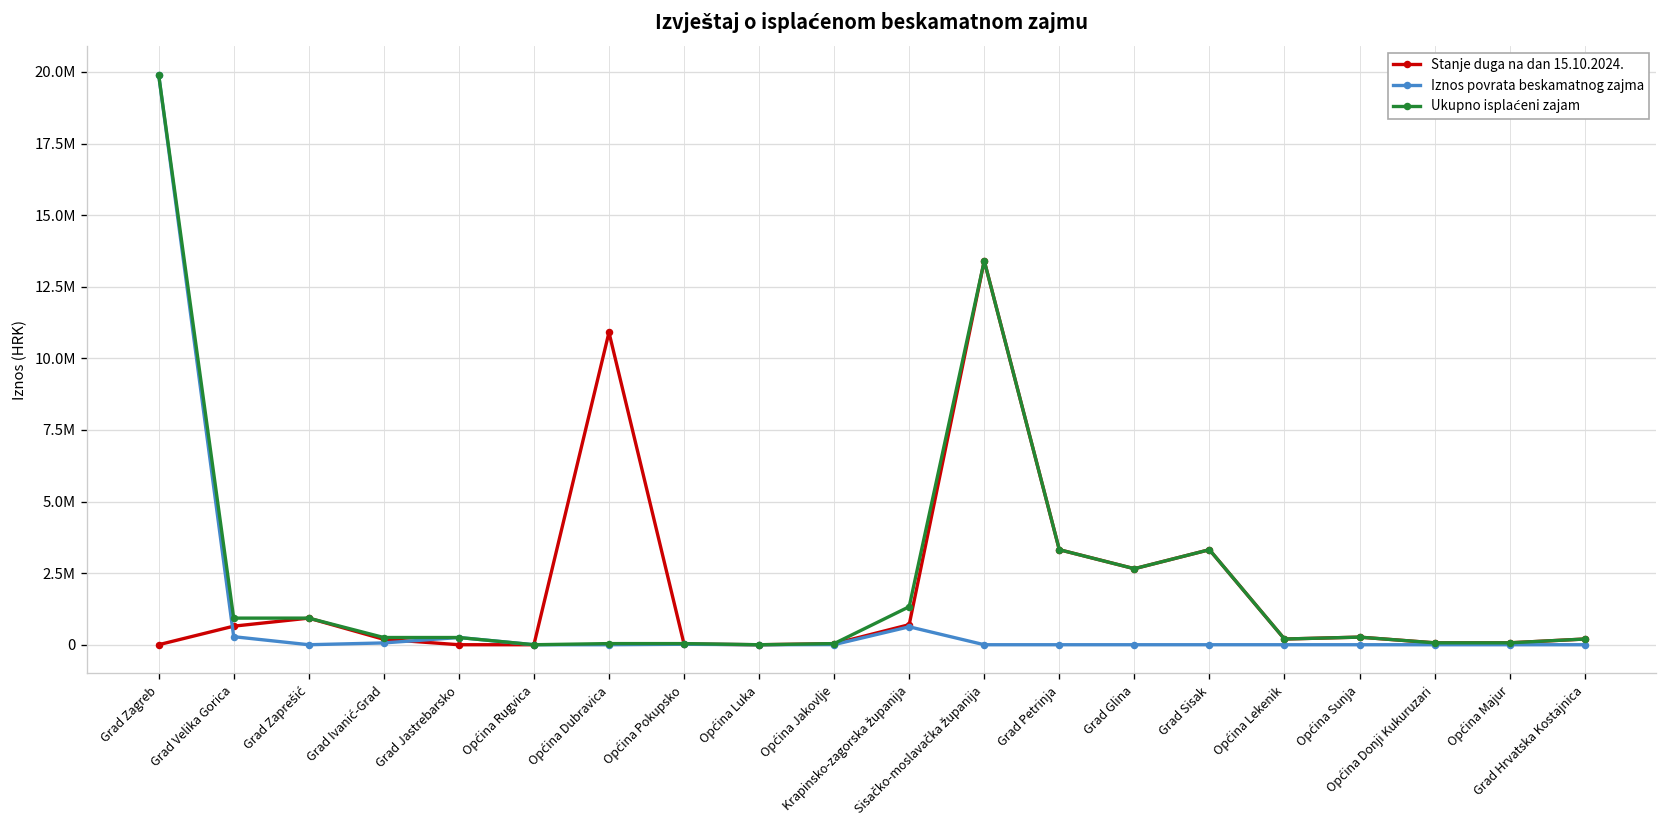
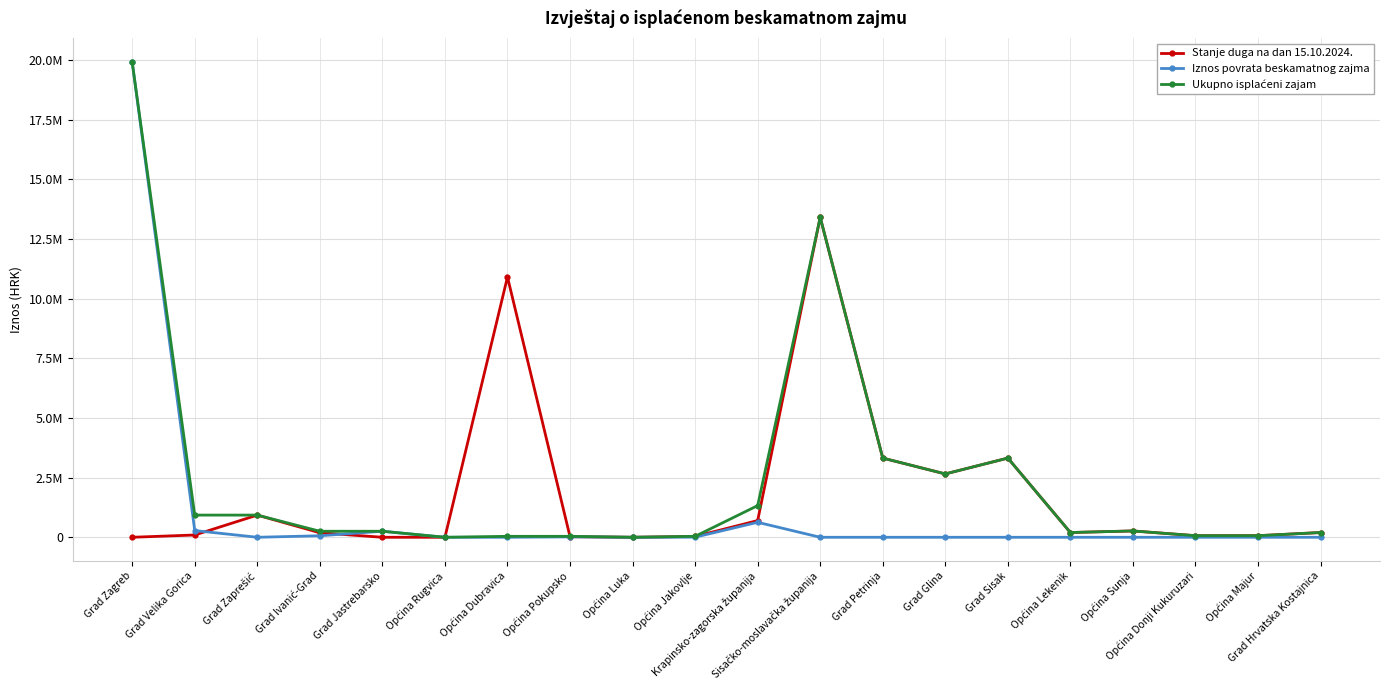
Stanje duga na dan 15.10.2024., Grad Velika Gorica: 600000 -> 100000
